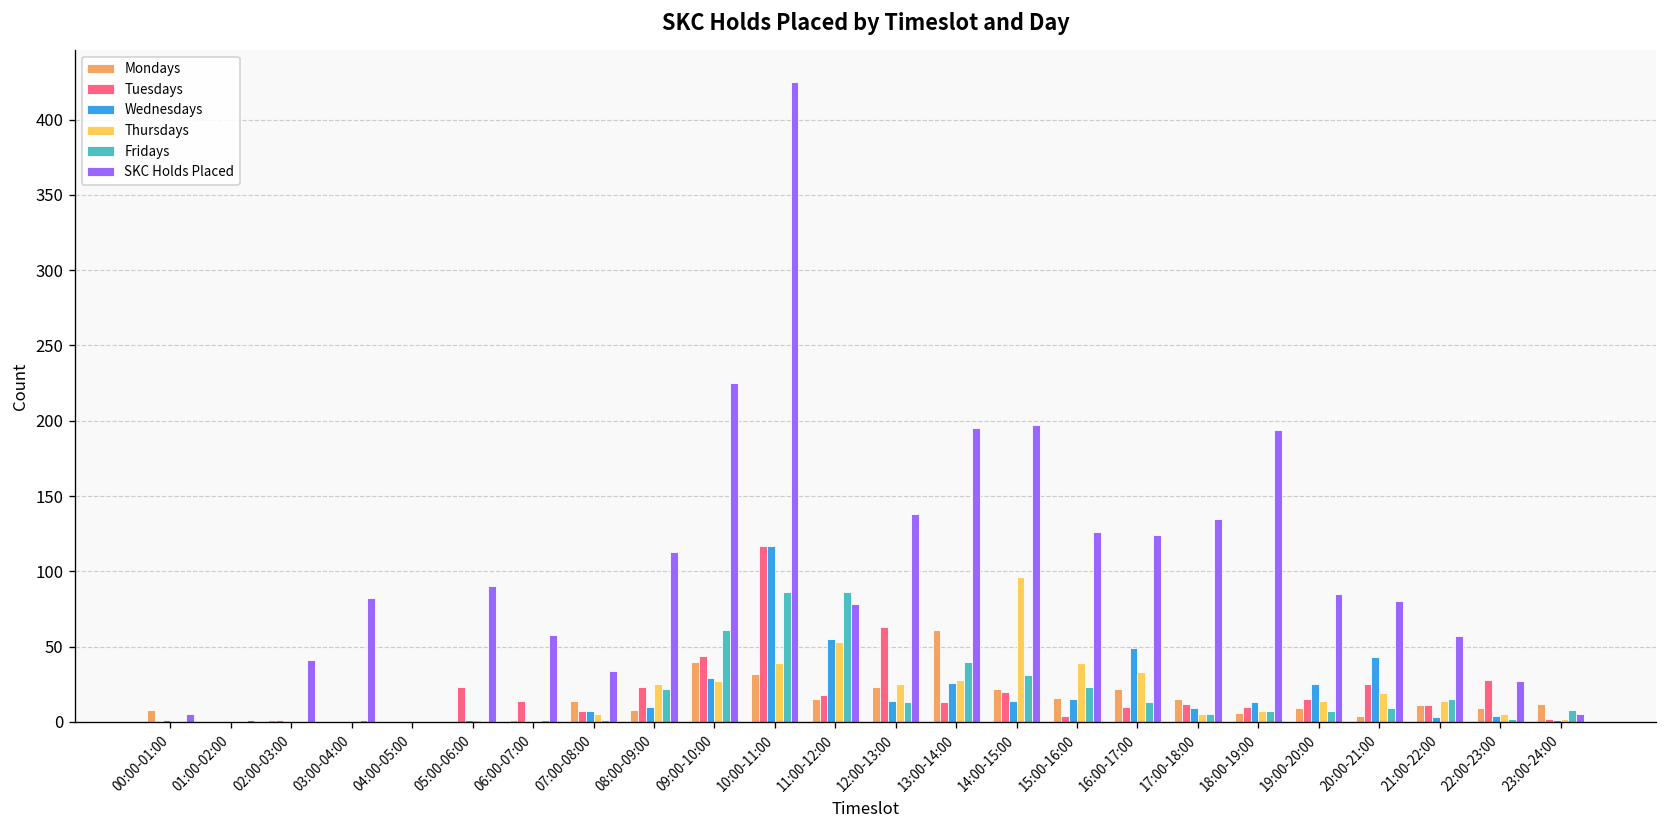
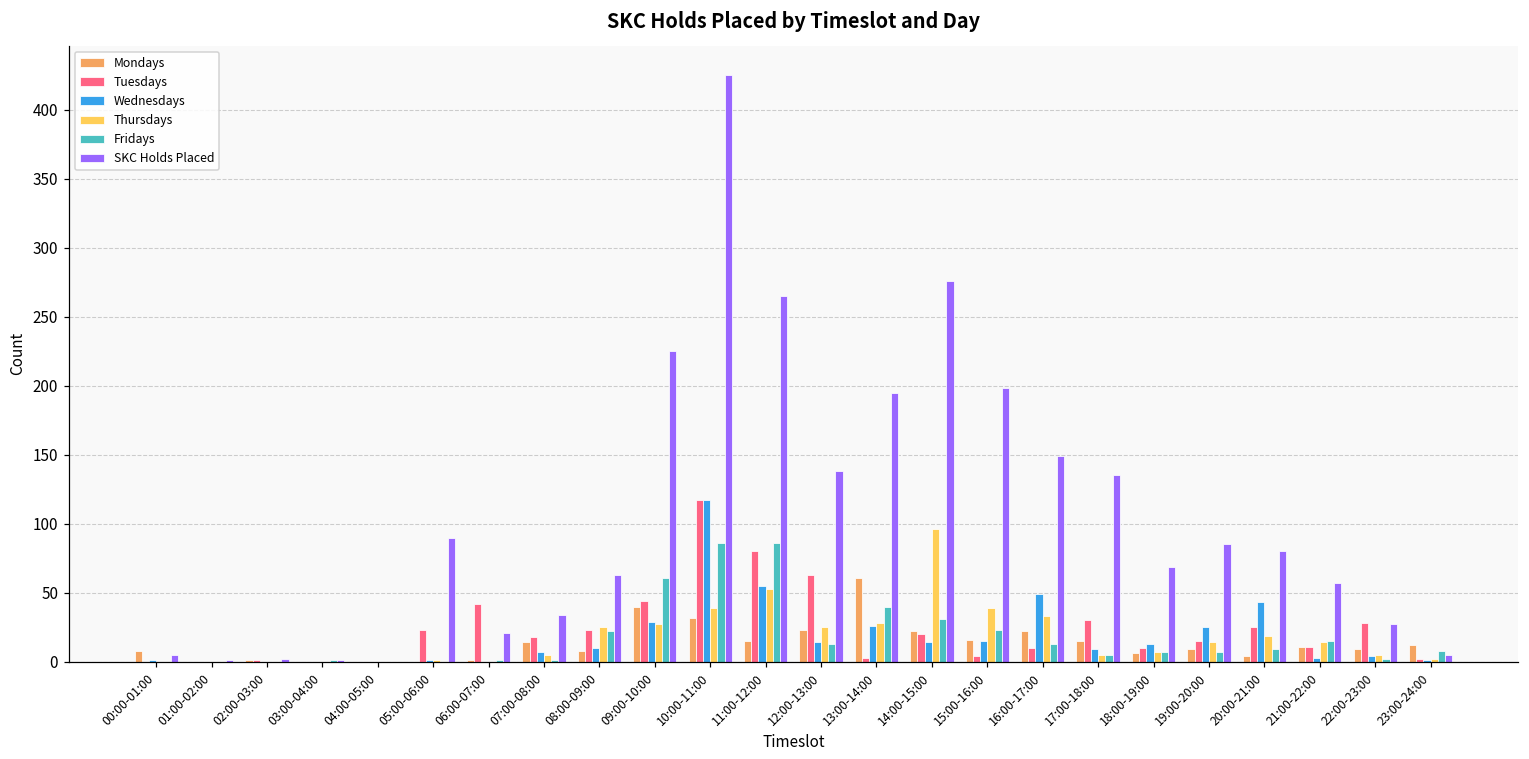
SKC Holds Placed, 02:00-03:00: 41 -> 2
SKC Holds Placed, 03:00-04:00: 82 -> 1
Tuesdays, 06:00-07:00: 14 -> 42
SKC Holds Placed, 06:00-07:00: 58 -> 21
Tuesdays, 07:00-08:00: 7 -> 18
SKC Holds Placed, 08:00-09:00: 113 -> 63
Tuesdays, 11:00-12:00: 18 -> 80
SKC Holds Placed, 11:00-12:00: 78 -> 265
Tuesdays, 13:00-14:00: 13 -> 3
SKC Holds Placed, 14:00-15:00: 197 -> 276
SKC Holds Placed, 15:00-16:00: 126 -> 198
SKC Holds Placed, 16:00-17:00: 124 -> 149
Tuesdays, 17:00-18:00: 12 -> 30
SKC Holds Placed, 18:00-19:00: 194 -> 69
